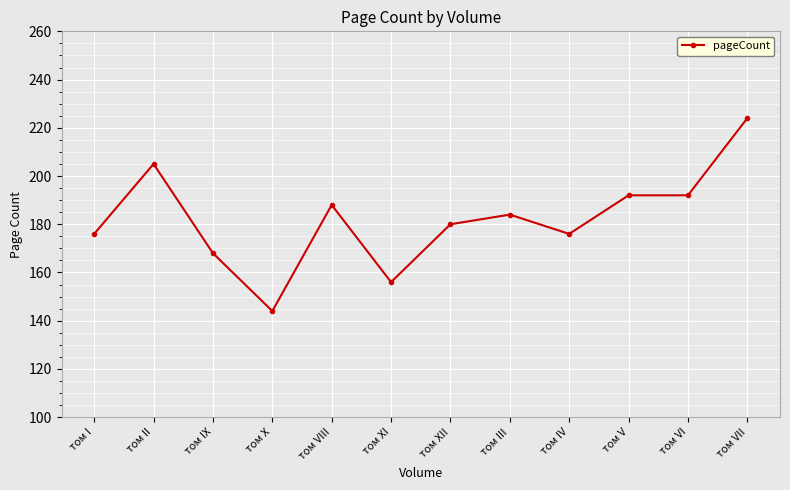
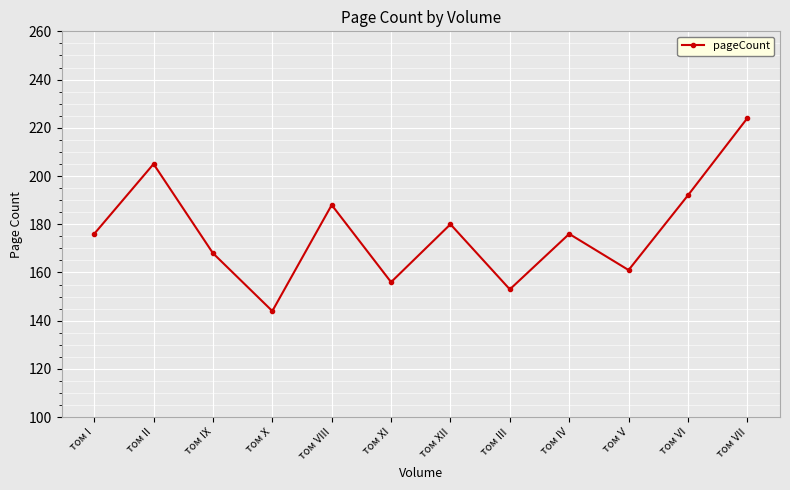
том III: 184 -> 153
том V: 192 -> 161
